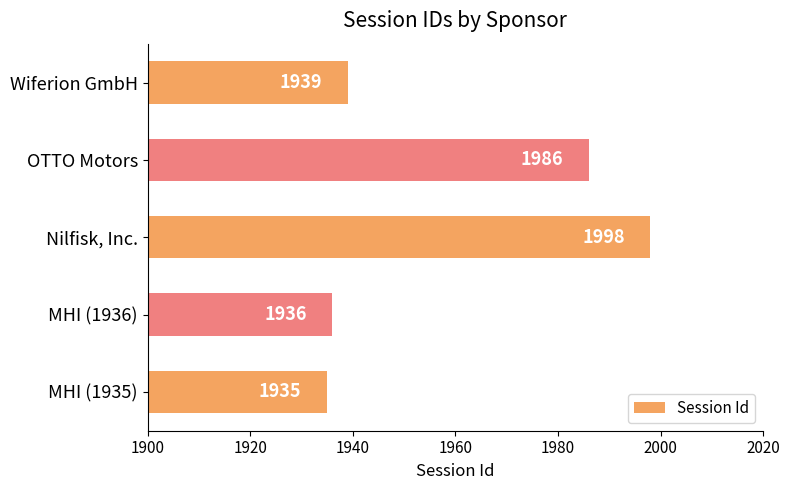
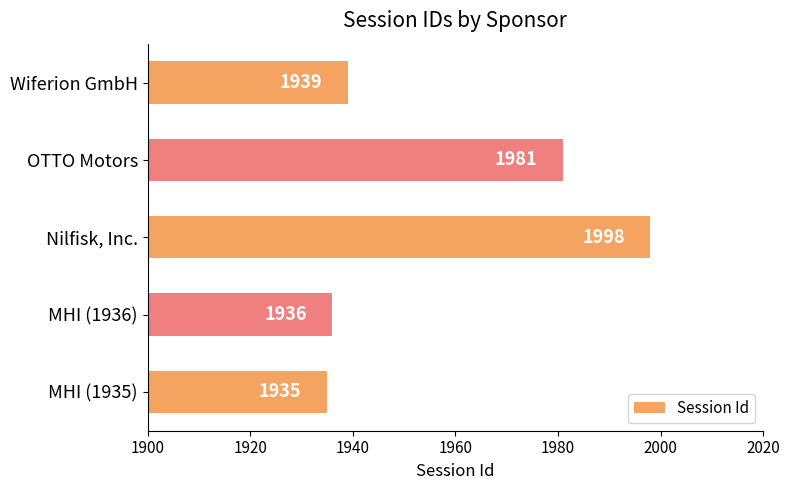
OTTO Motors: 1986 -> 1981
